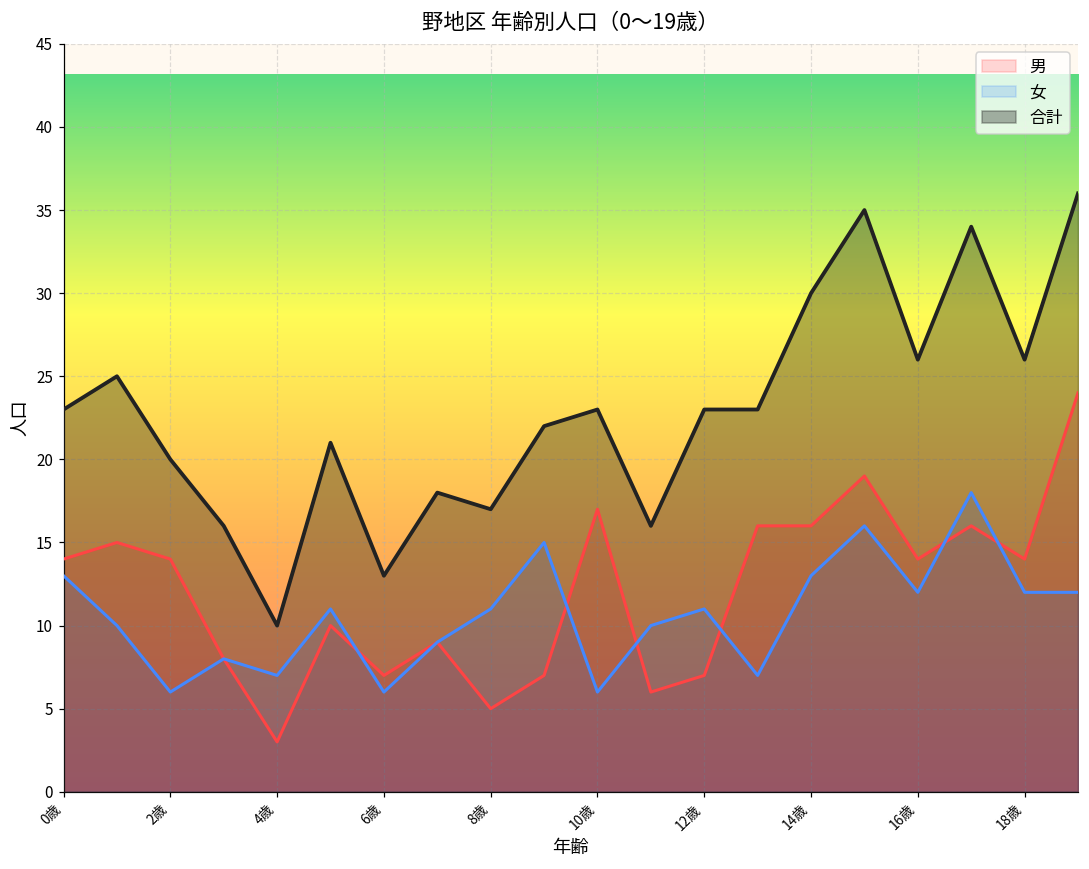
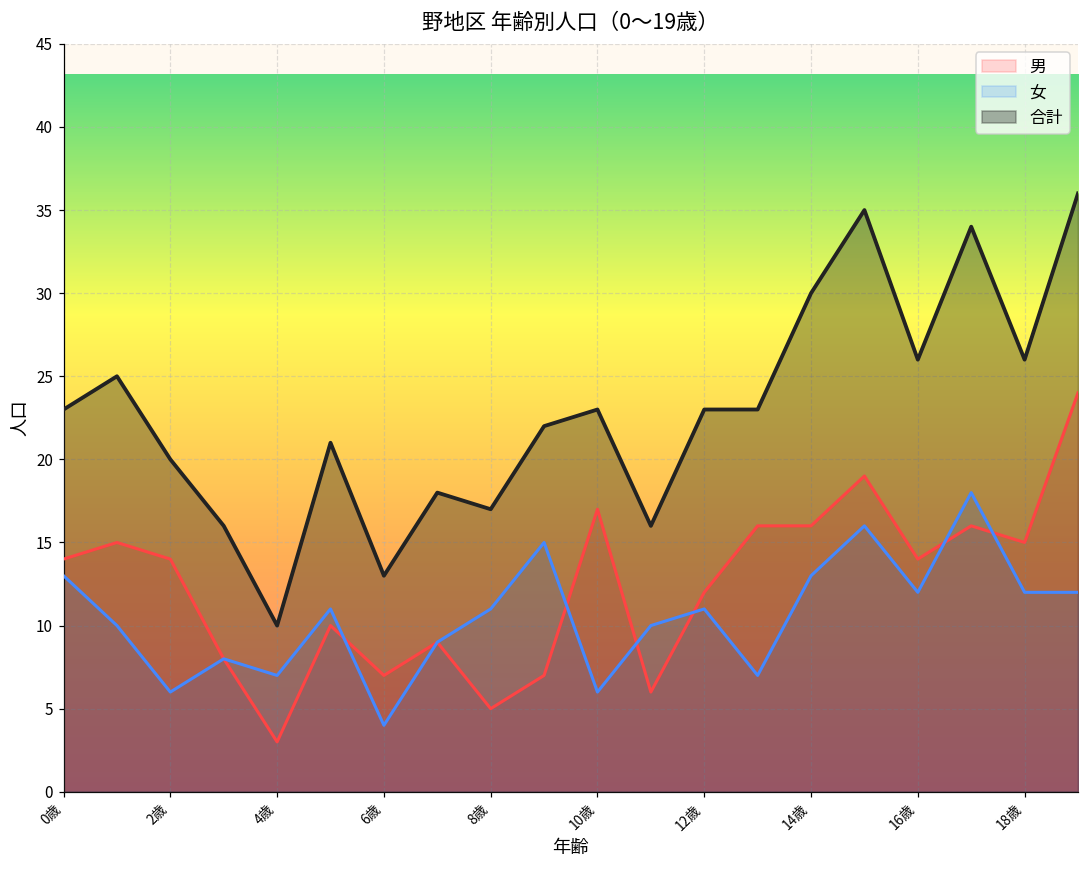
女, 6歳: 6 -> 4
男, 12歳: 7 -> 12
男, 18歳: 14 -> 15
